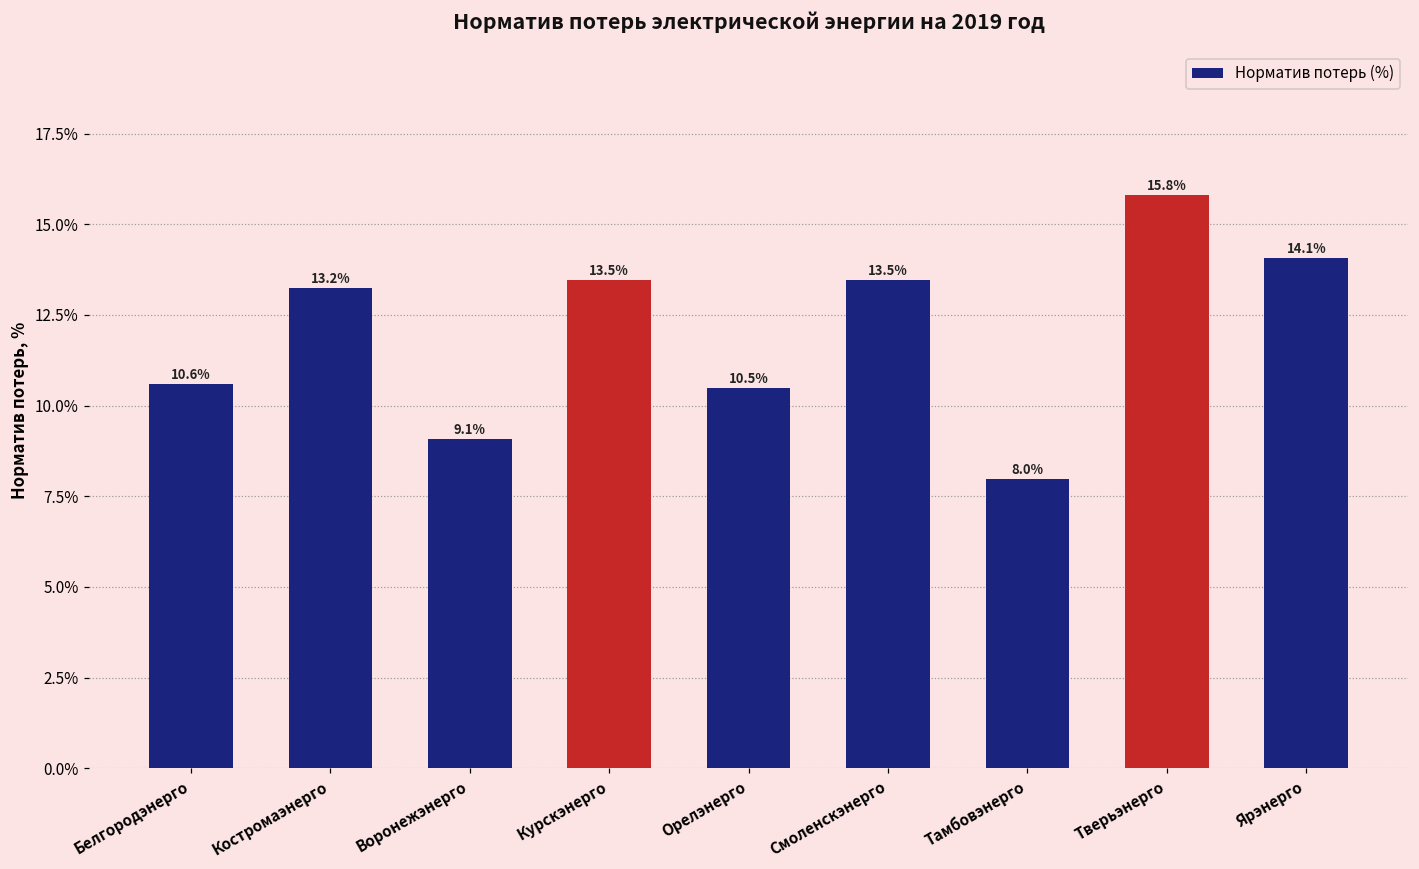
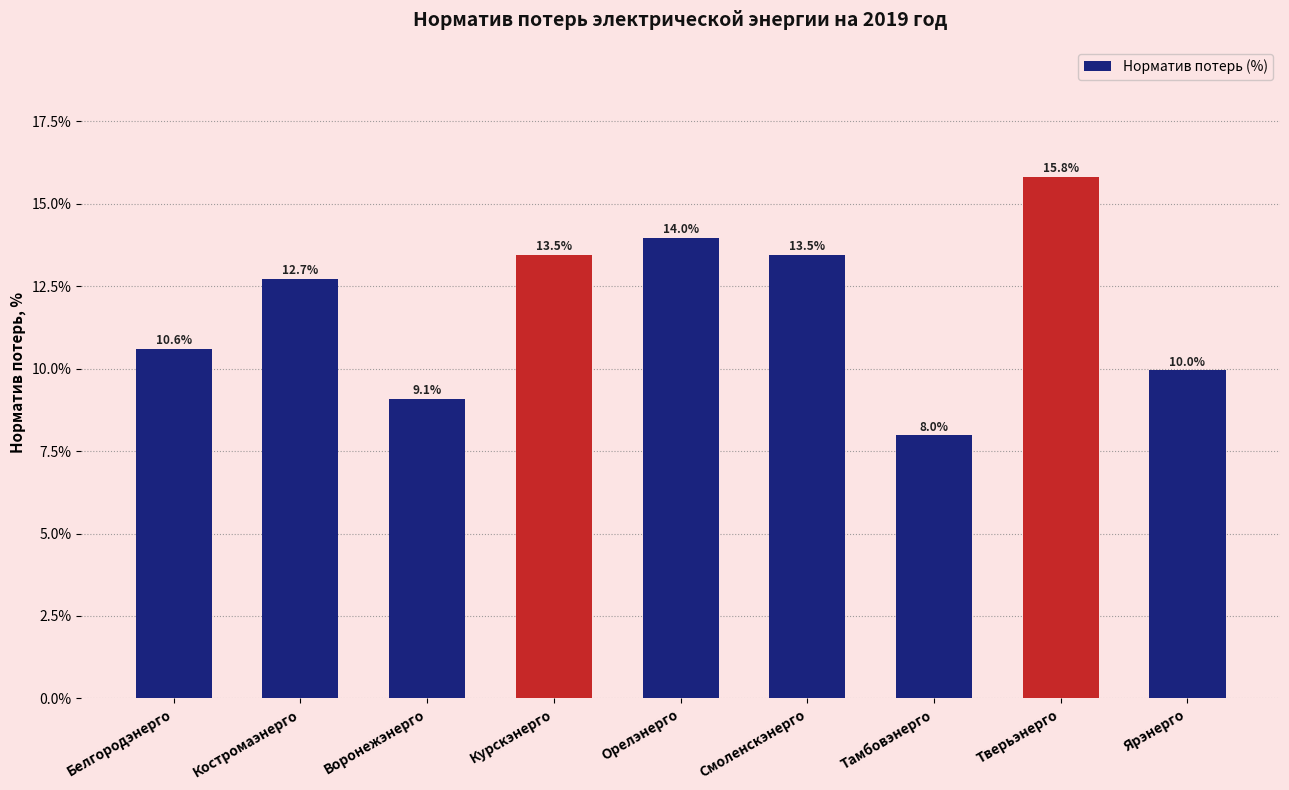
Костромаэнерго: 13.2% -> 12.7%
Орелэнерго: 10.5% -> 14.0%
Ярэнерго: 14.1% -> 10.0%
